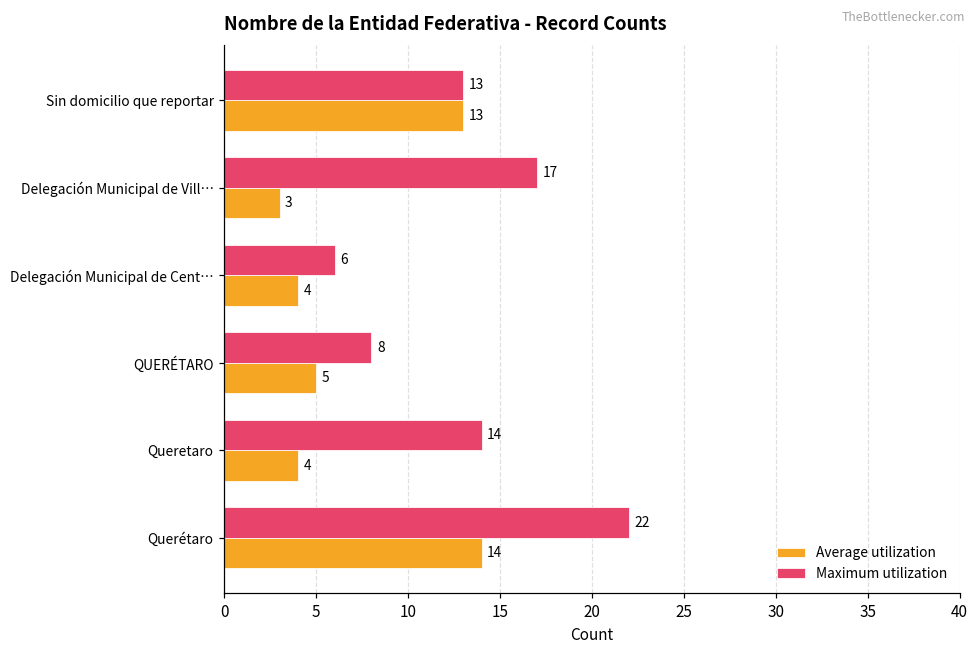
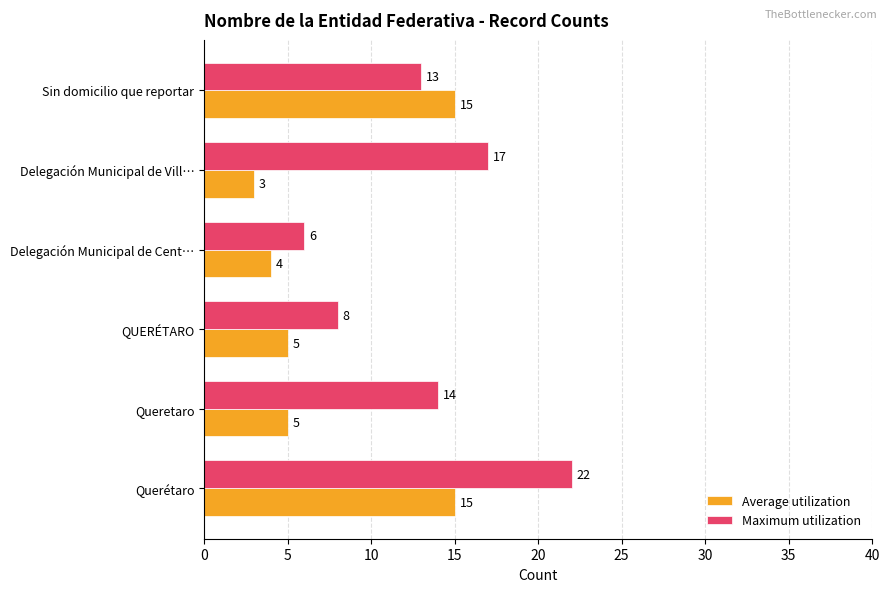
Average utilization, Sin domicilio que reportar: 13 -> 15
Average utilization, Queretaro: 4 -> 5
Average utilization, Querétaro: 14 -> 15
